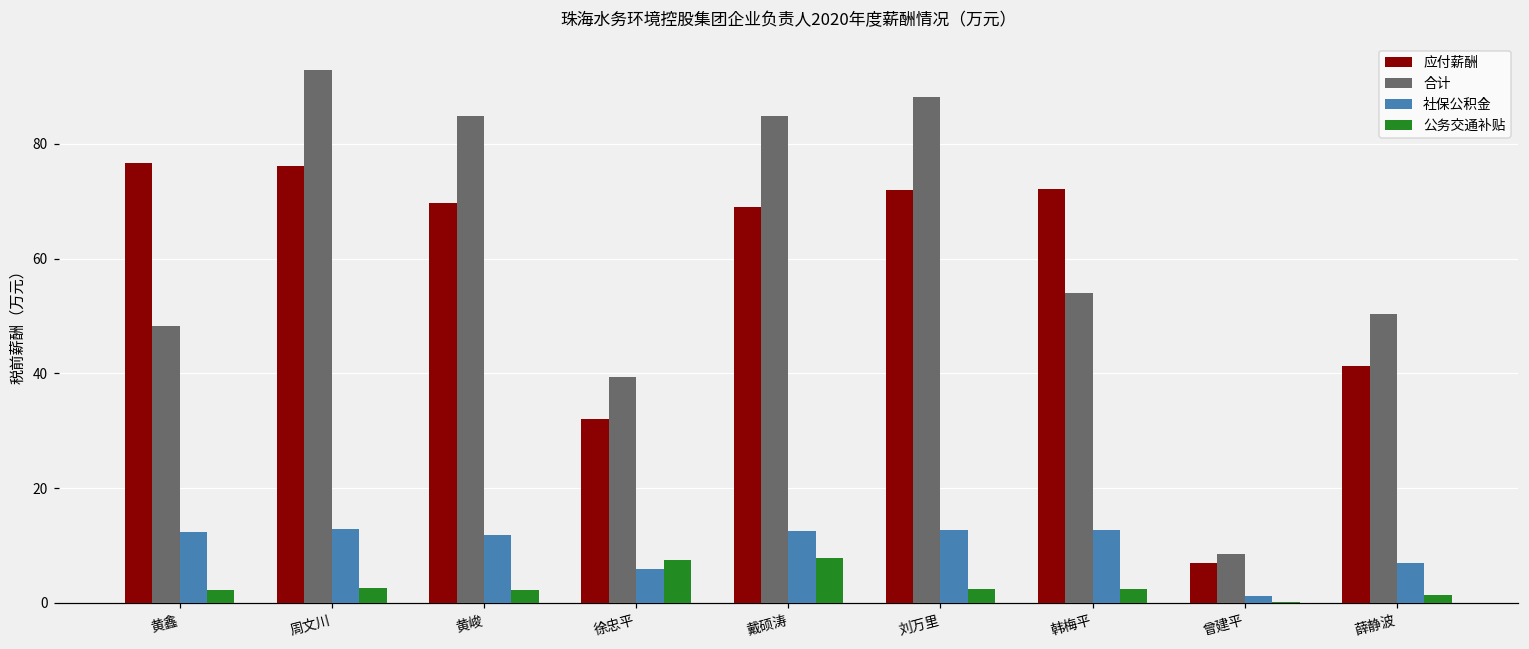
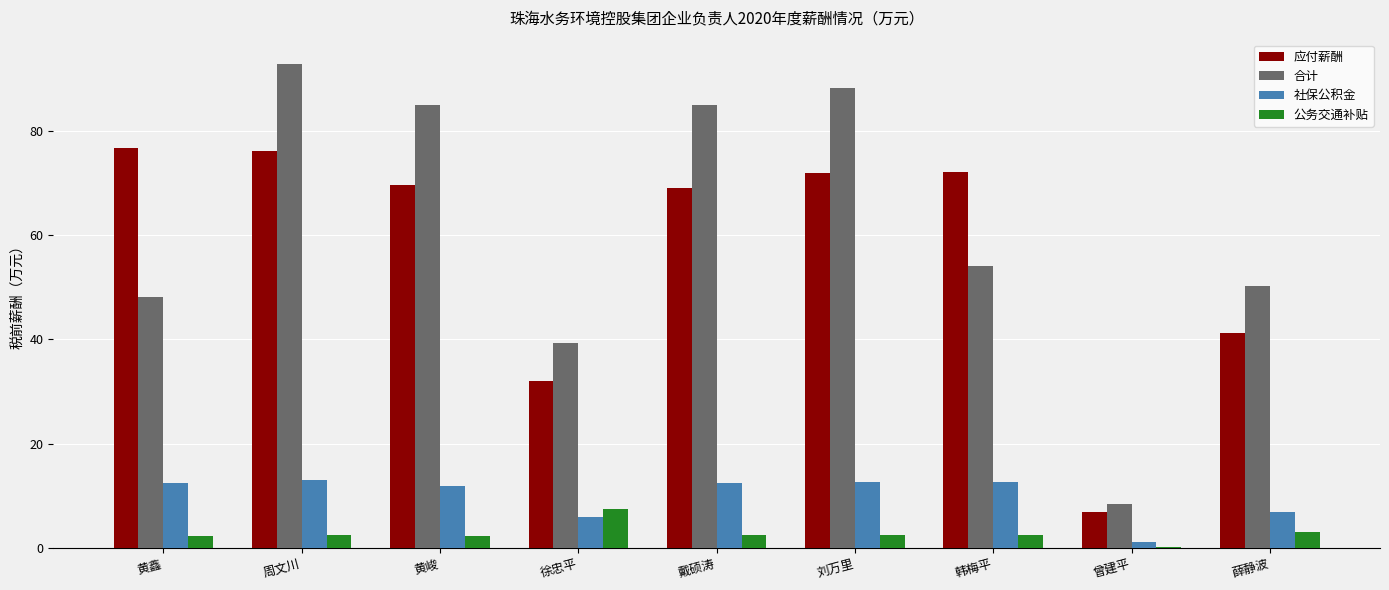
公务交通补贴, 戴硕涛: 8 -> 2
公务交通补贴, 薛静波: 1 -> 3
